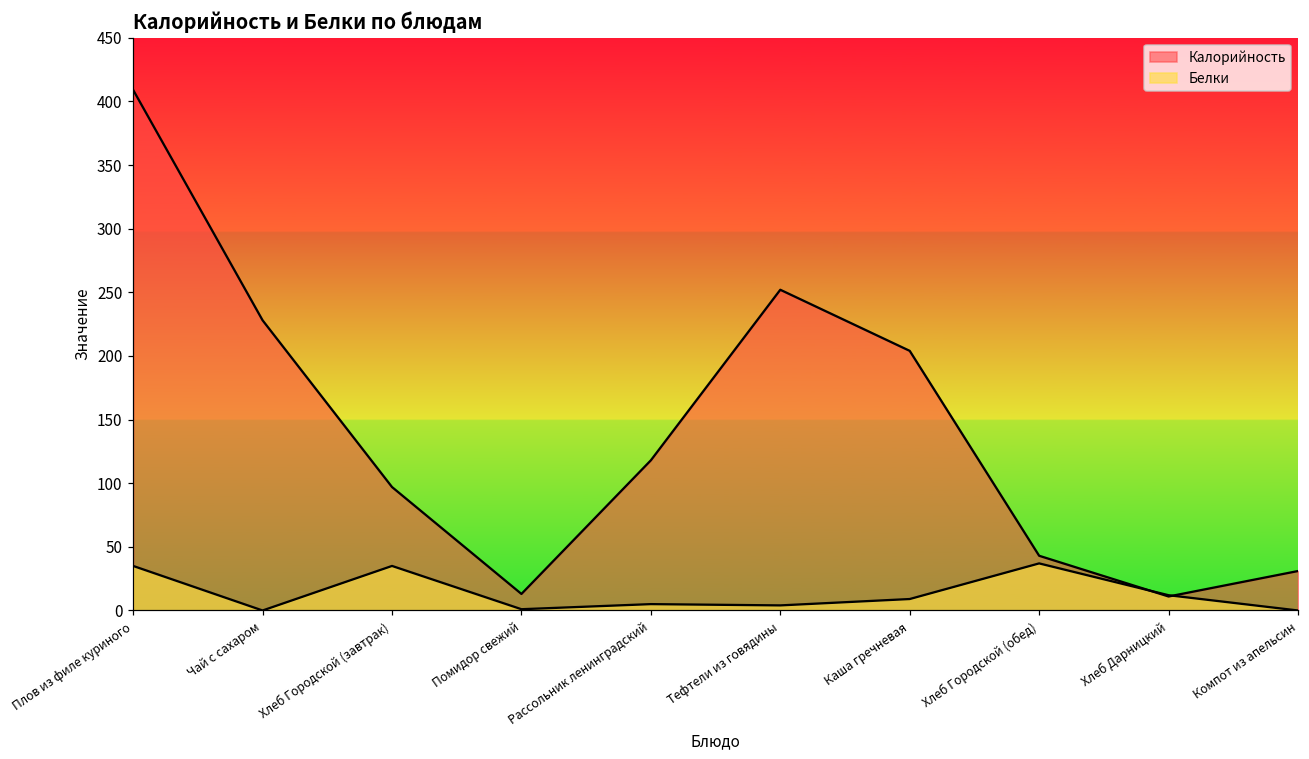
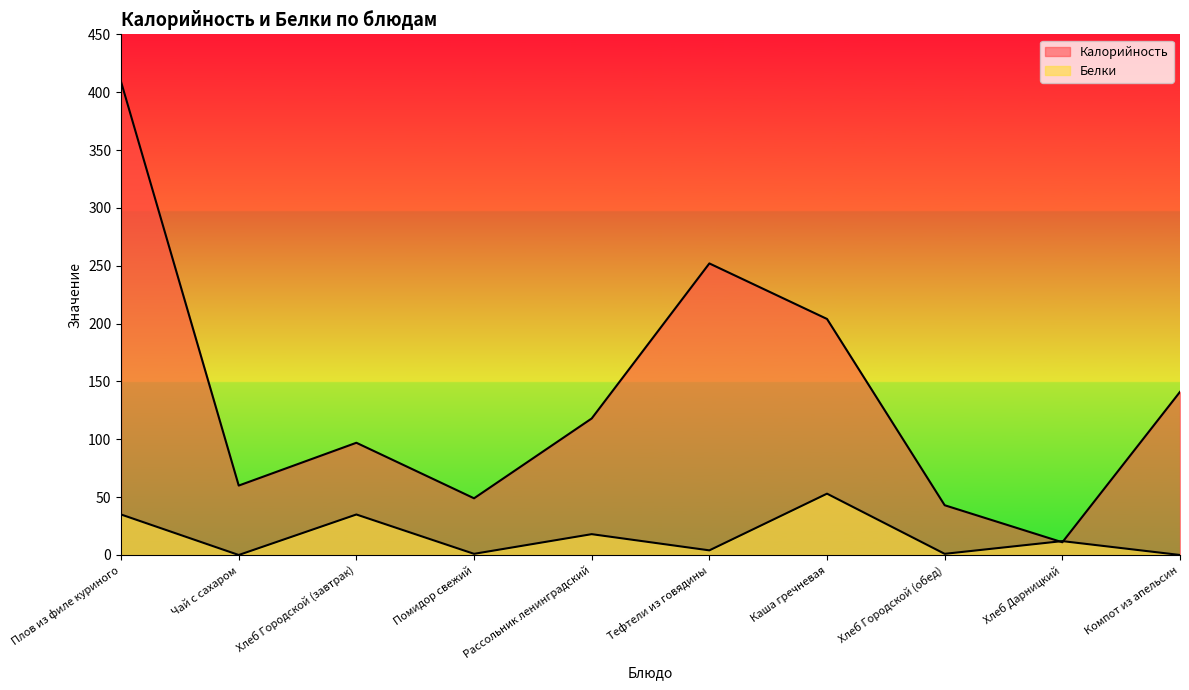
Калорийность, Чай с сахаром: 228 -> 60
Калорийность, Помидор свежий: 13 -> 49
Белки, Рассольник ленинградский: 5 -> 18
Белки, Каша гречневая: 9 -> 53
Белки, Хлеб Городской (обед): 37 -> 1
Калорийность, Компот из апельсин: 31 -> 141
